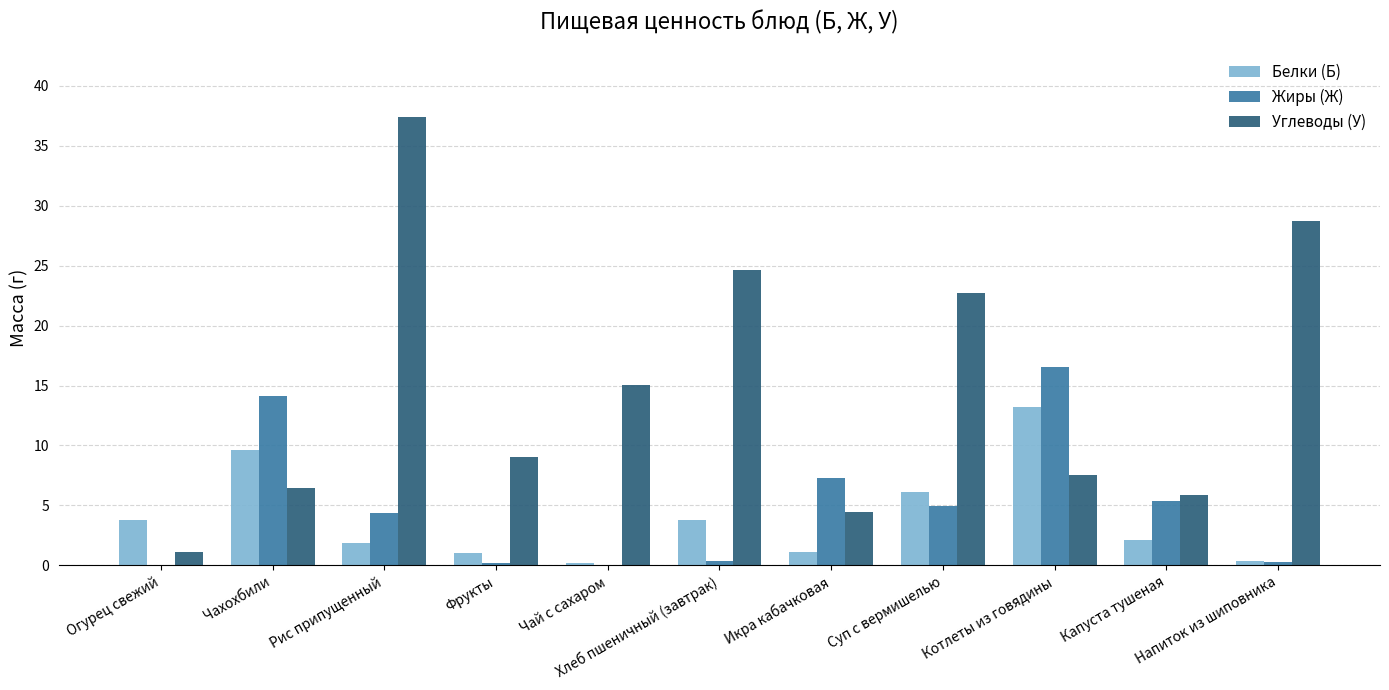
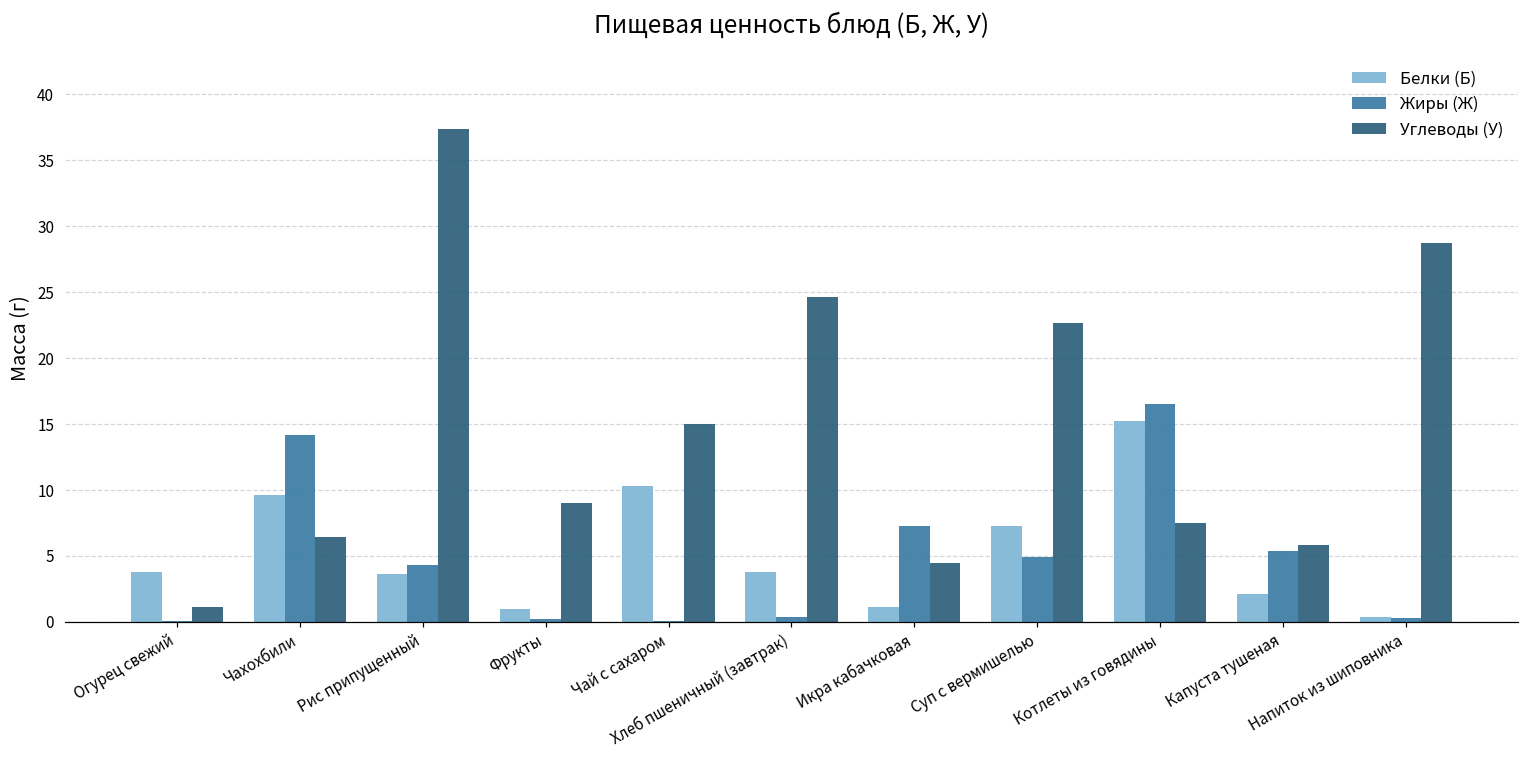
Белки (Б), Рис припущенный: 1.9 -> 3.6
Белки (Б), Чай с сахаром: 0.2 -> 10.3
Белки (Б), Суп с вермишелью: 6.1 -> 7.3
Белки (Б), Котлеты из говядины: 13.2 -> 15.3
